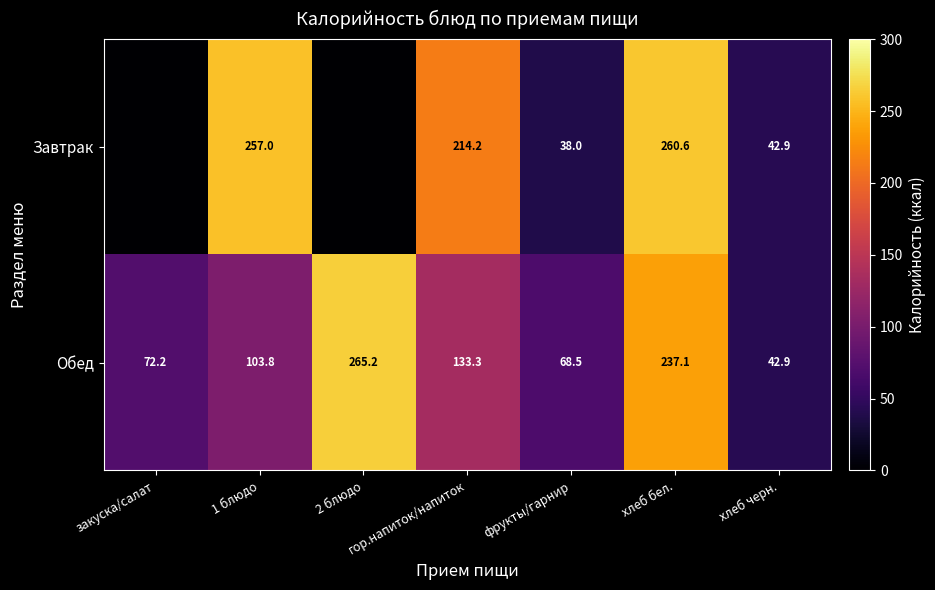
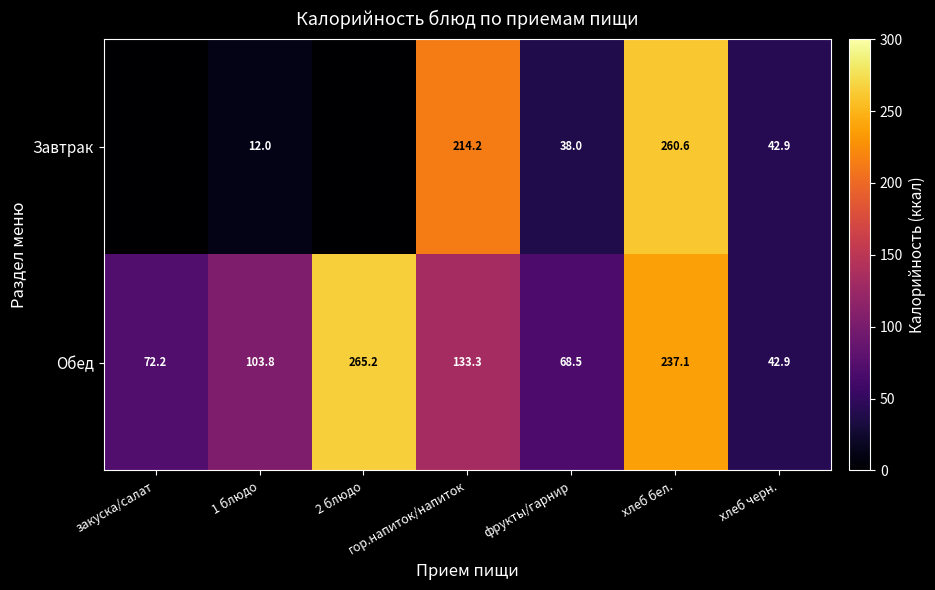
Завтрак, 1 блюдо: 257.0 -> 12.0
